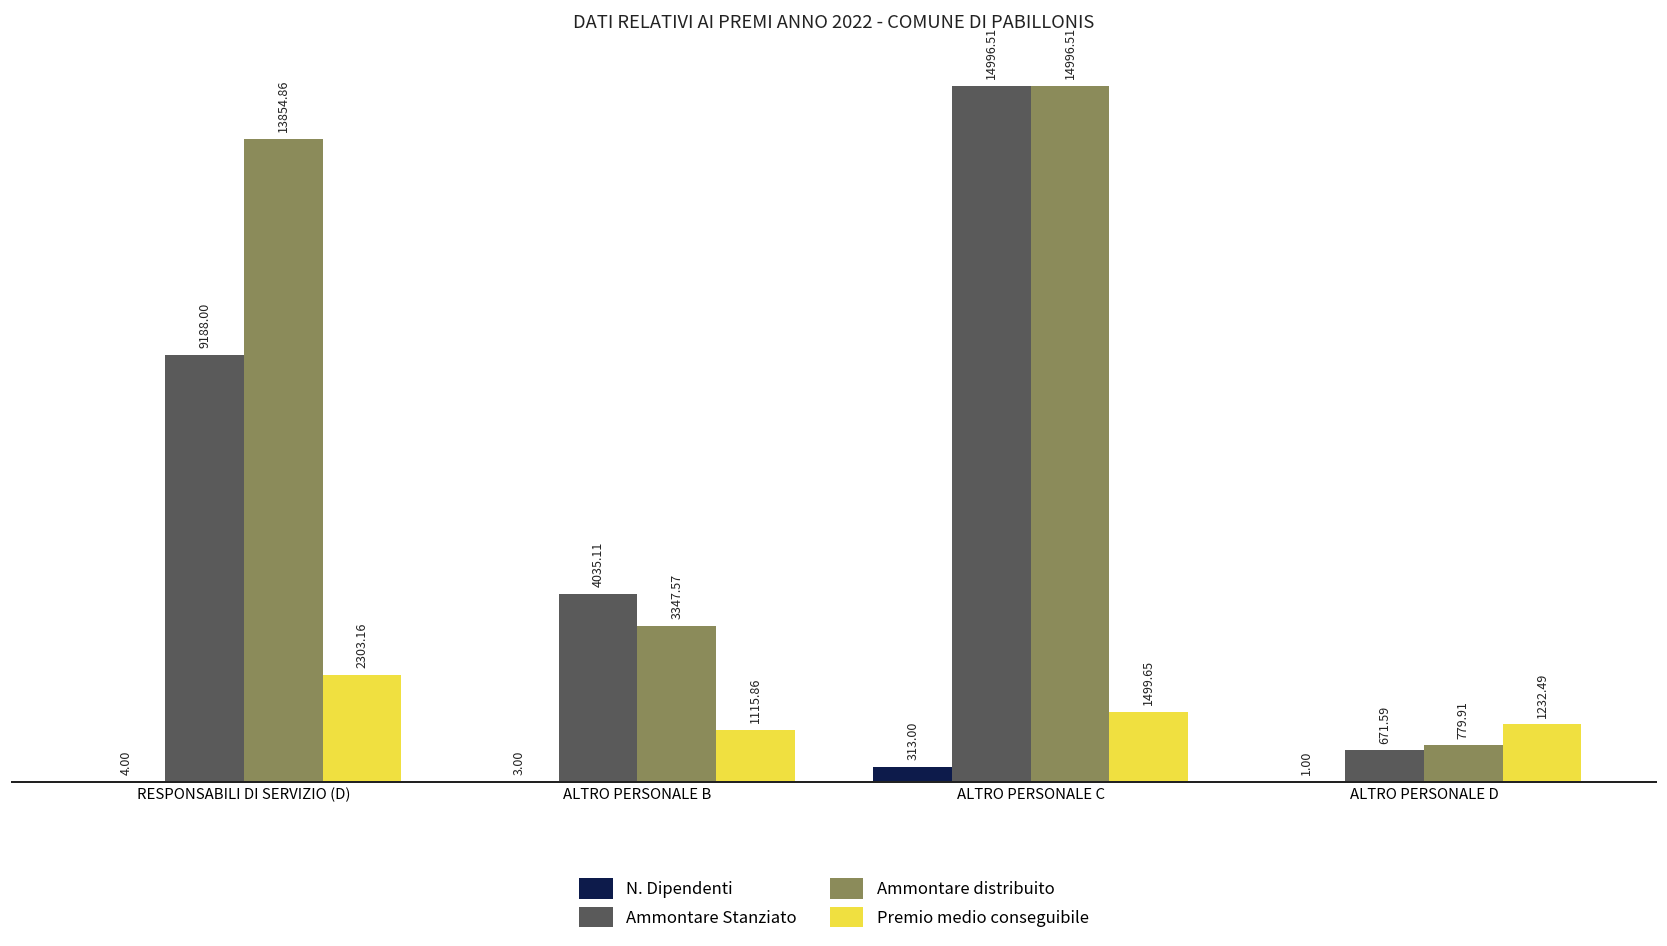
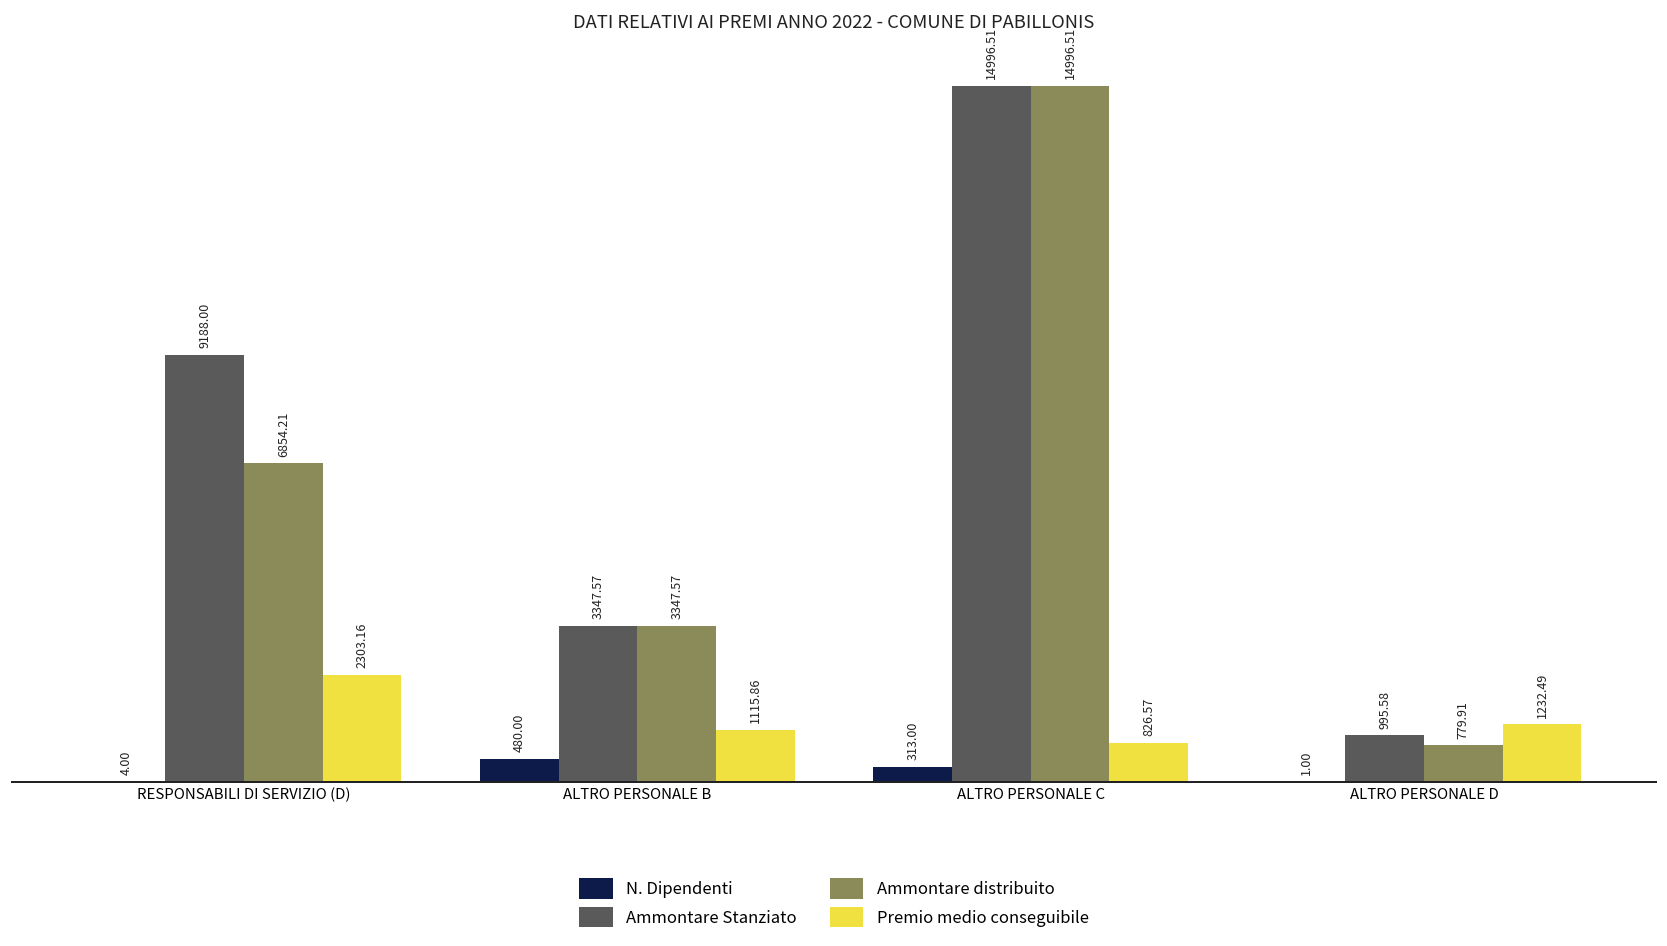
Ammontare distribuito, RESPONSABILI DI SERVIZIO (D): 13854.86 -> 6854.21
N. Dipendenti, ALTRO PERSONALE B: 3.00 -> 480.00
Ammontare Stanziato, ALTRO PERSONALE B: 4035.11 -> 3347.57
Premio medio conseguibile, ALTRO PERSONALE C: 1499.65 -> 826.57
Ammontare Stanziato, ALTRO PERSONALE D: 671.59 -> 995.58
